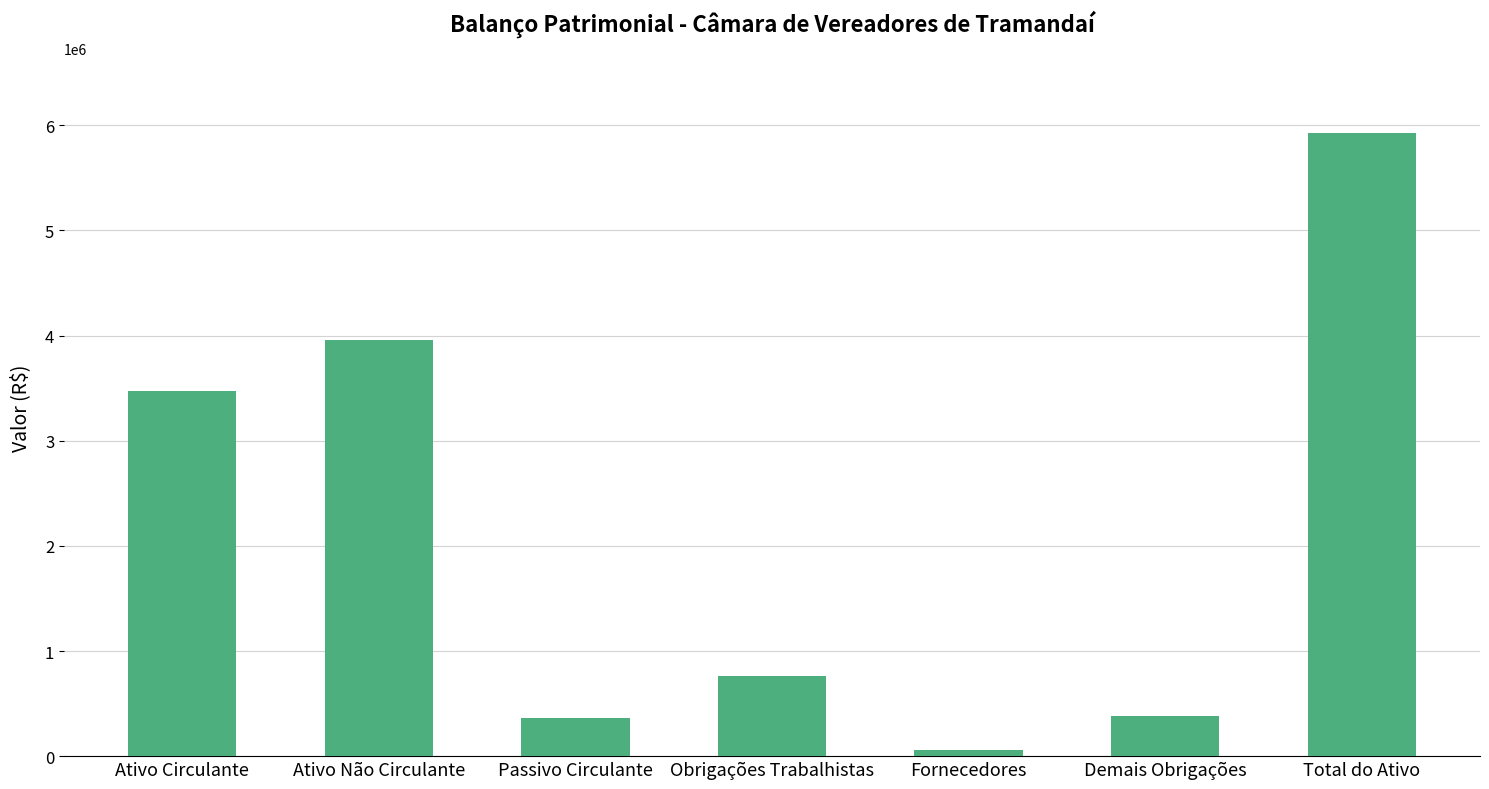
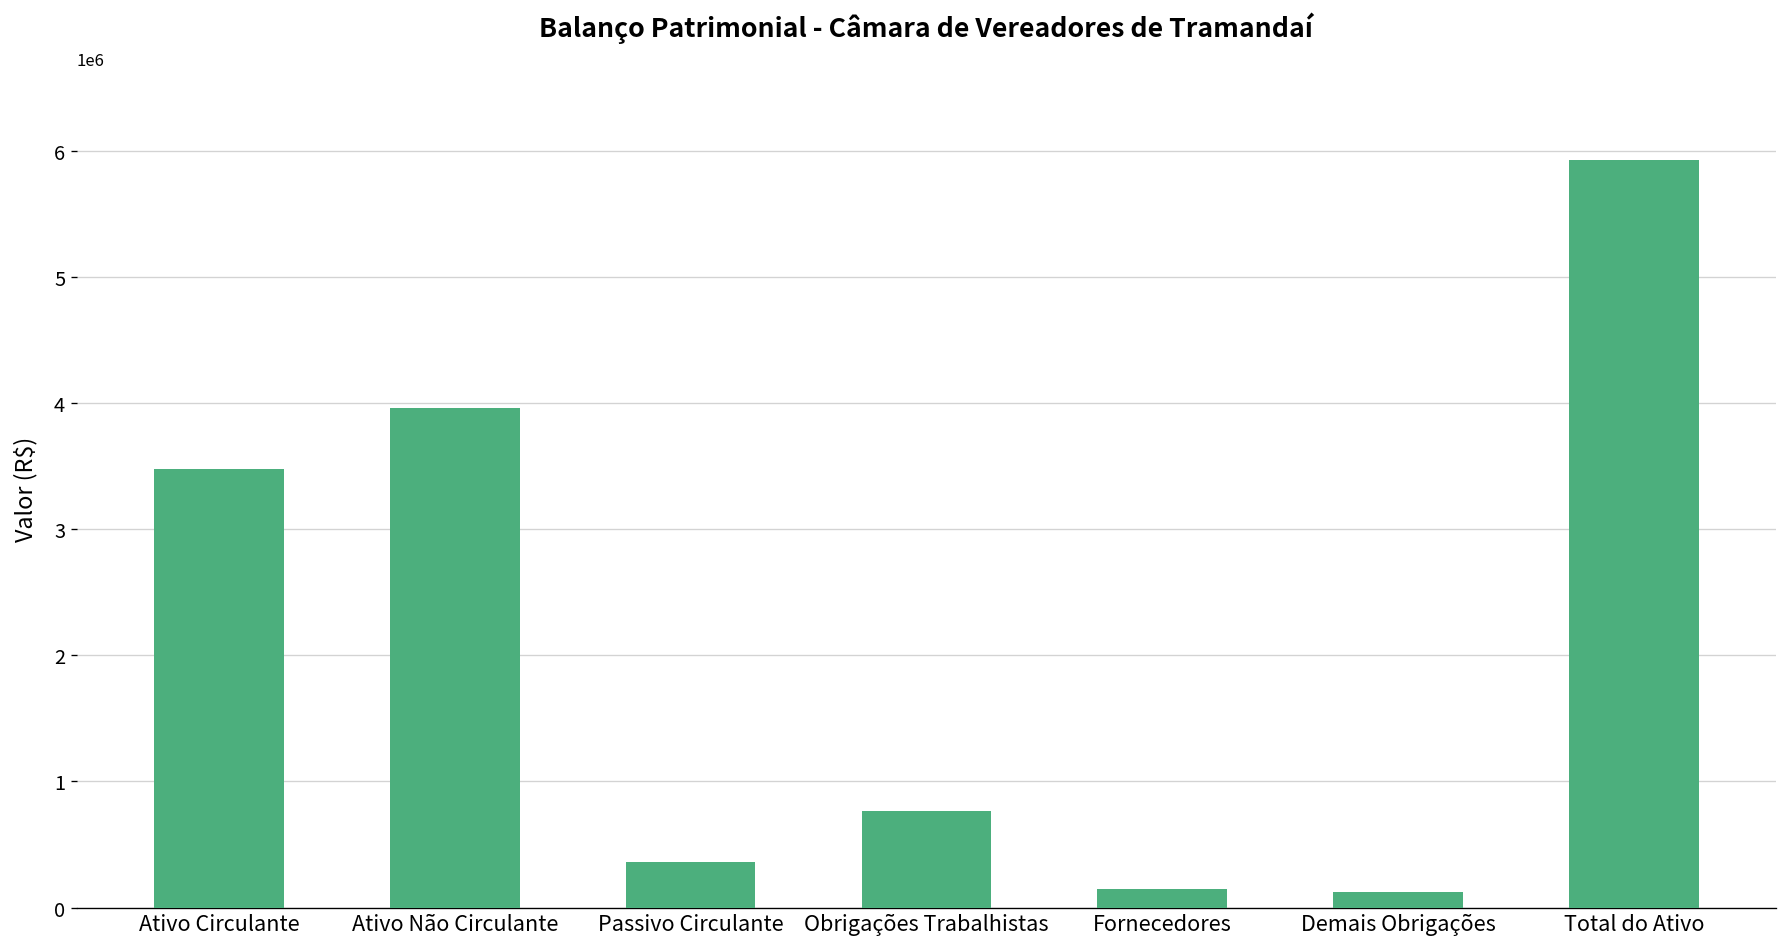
Fornecedores: 60000 -> 150000
Demais Obrigações: 390000 -> 130000
